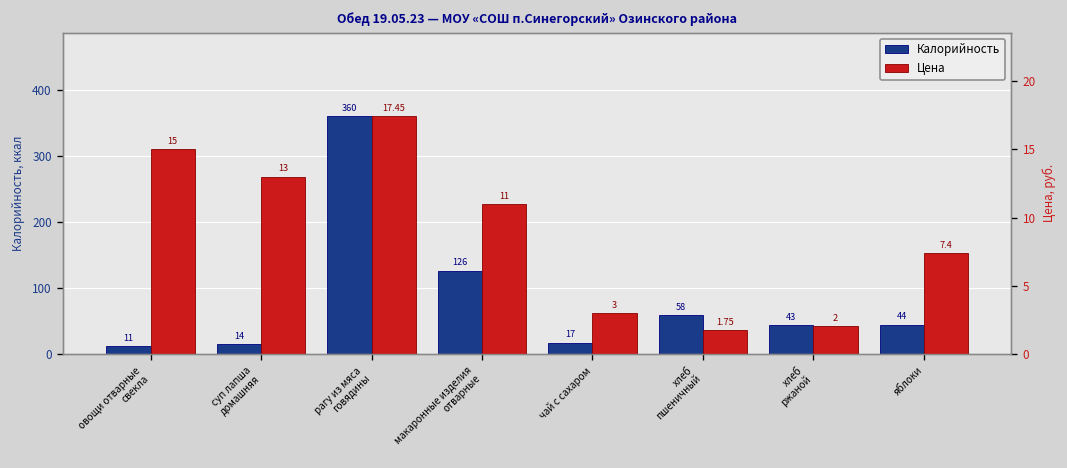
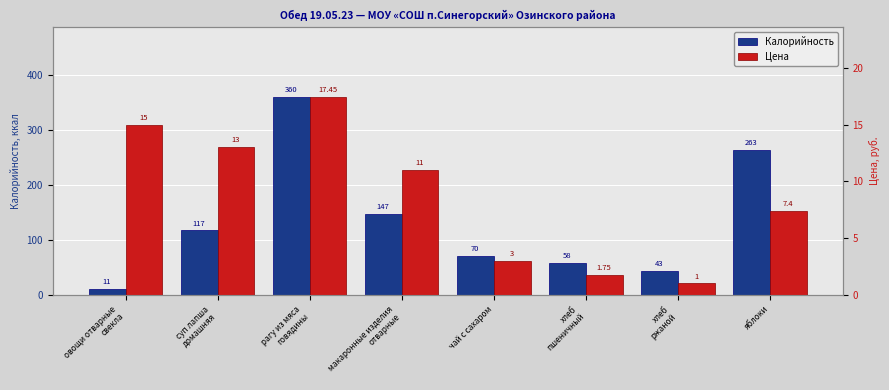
Калорийность, суп лапша домашняя: 14 -> 117
Калорийность, макаронные изделия отварные: 126 -> 147
Калорийность, чай с сахаром: 17 -> 70
Калорийность, яблоки: 44 -> 263
Цена, хлеб ржаной: 2 -> 1
